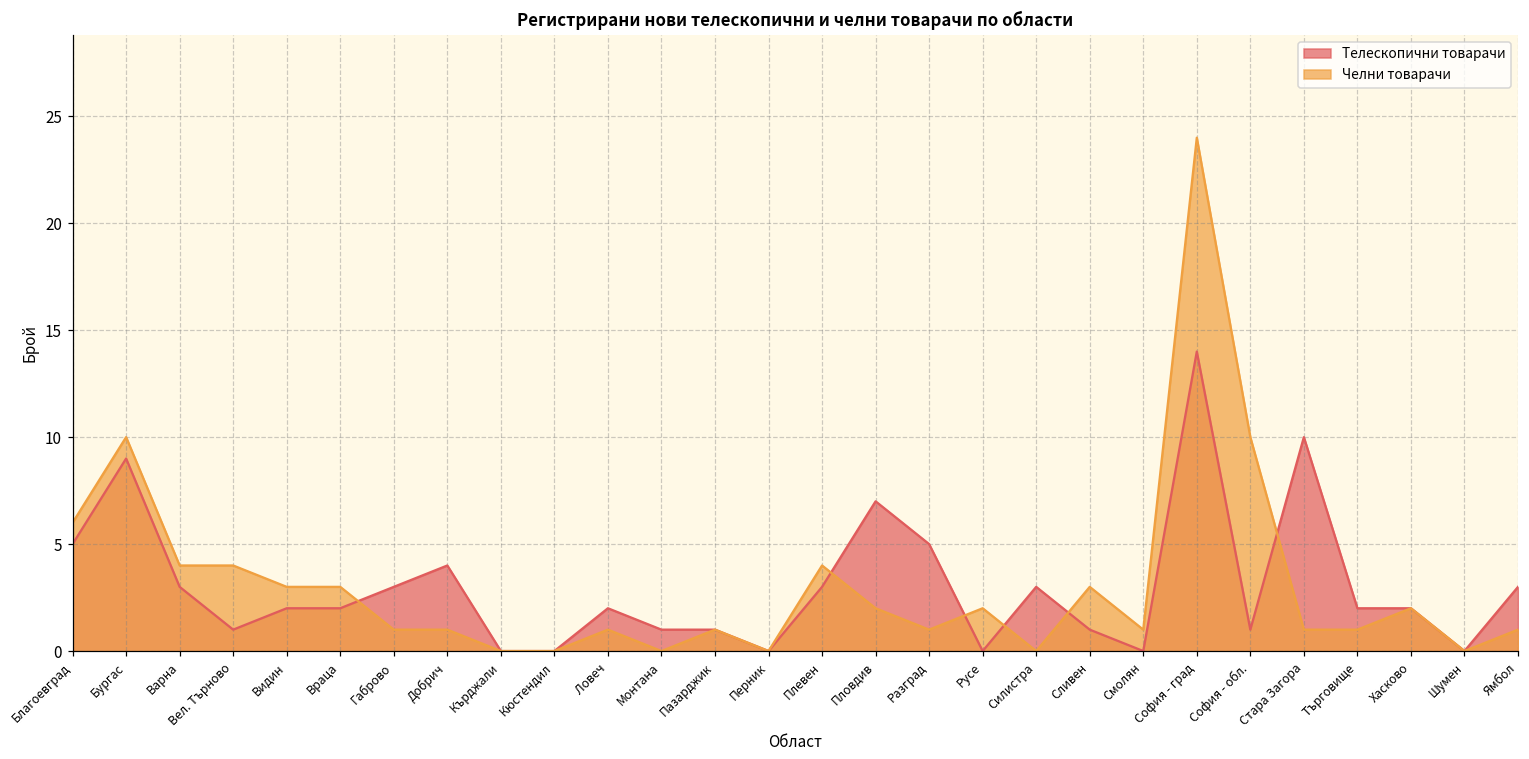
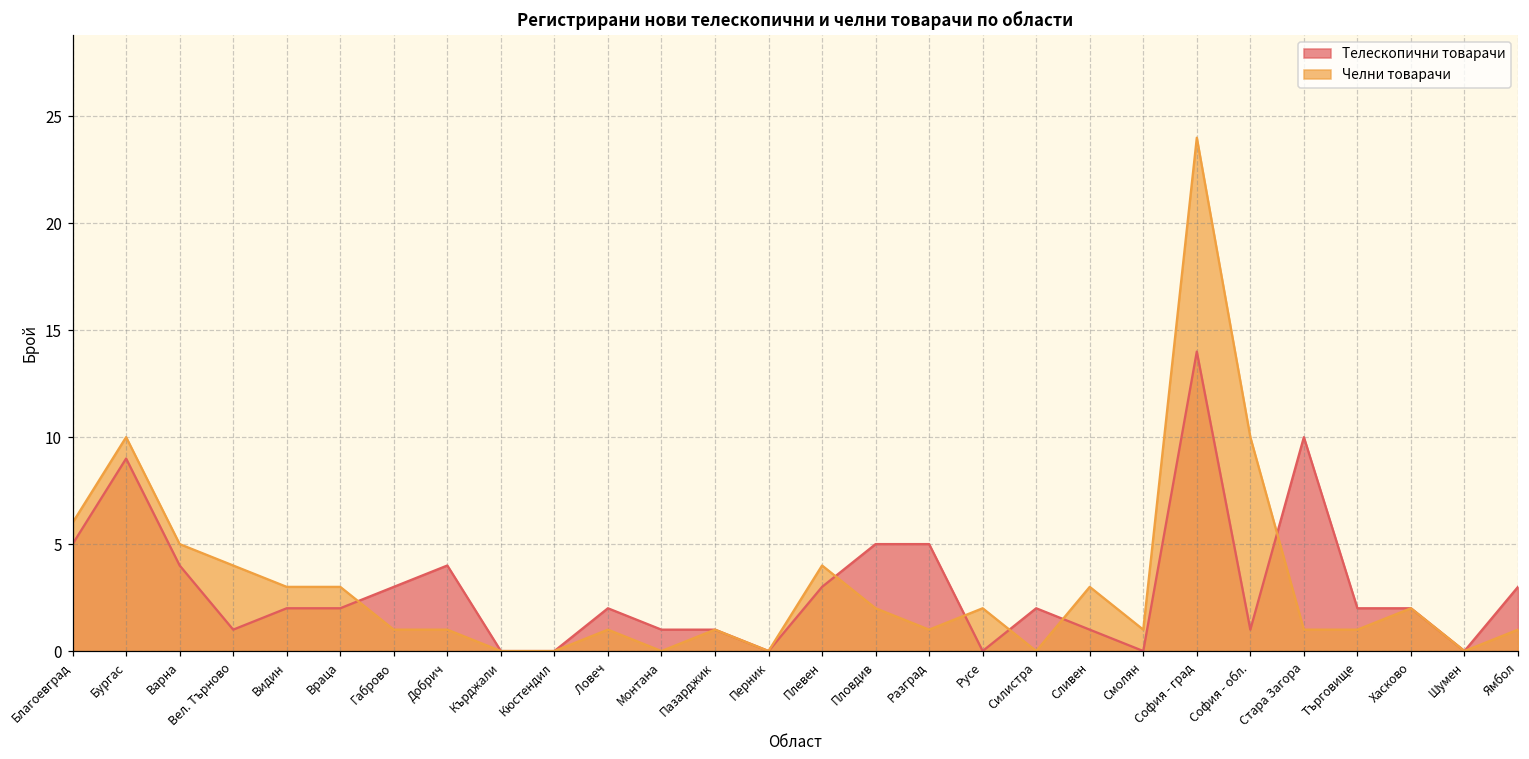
Телескопични товарачи, Варна: 3 -> 4
Челни товарачи, Варна: 4 -> 5
Телескопични товарачи, Пловдив: 7 -> 5
Телескопични товарачи, Силистра: 3 -> 2
